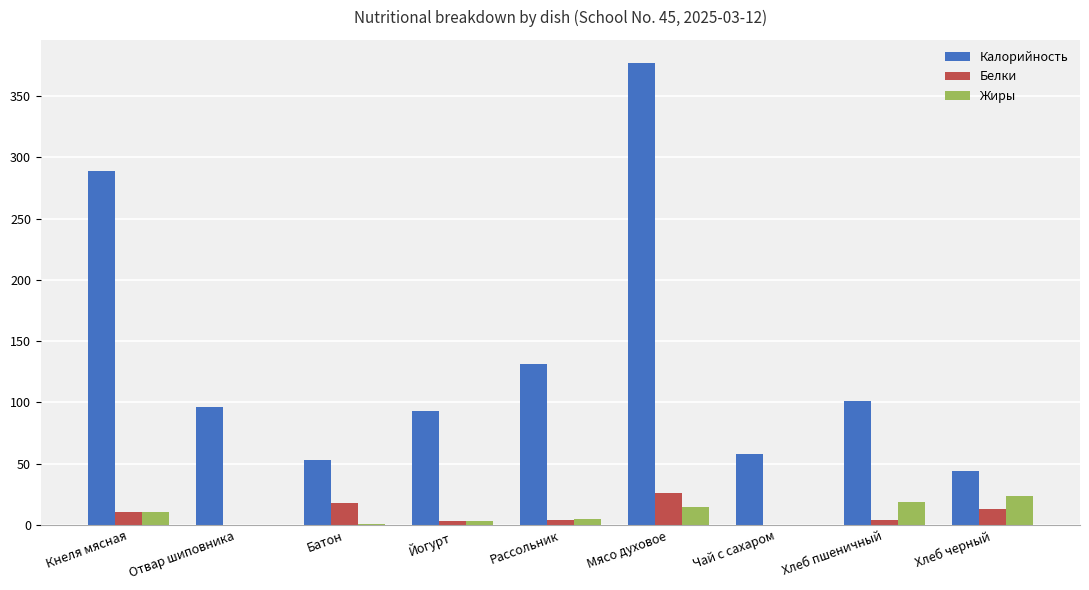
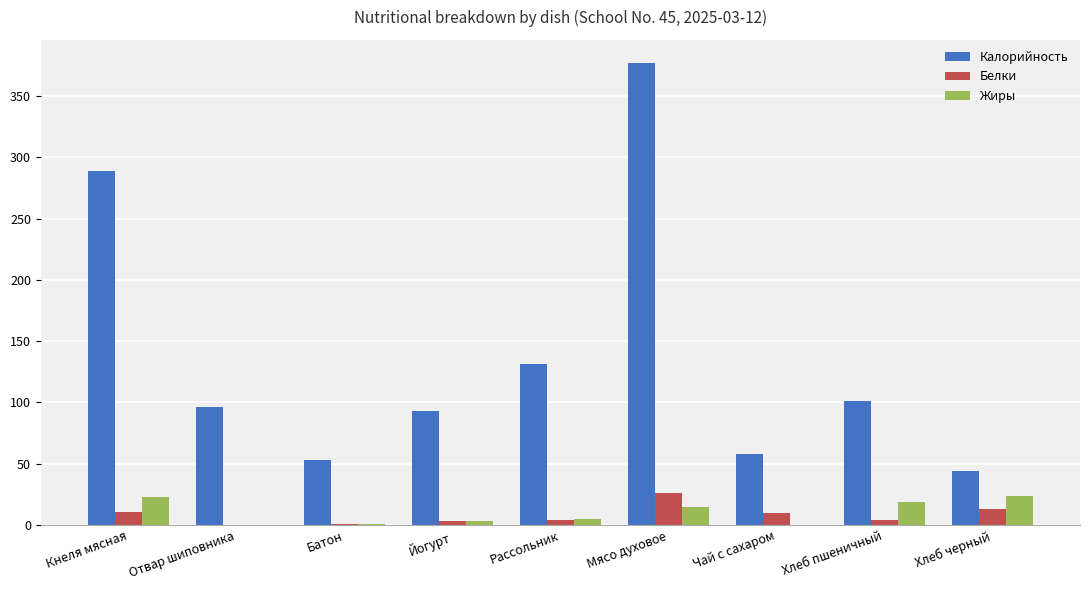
Жиры, Кнеля мясная: 11 -> 23
Белки, Батон: 18 -> 1
Белки, Чай с сахаром: 0 -> 10
